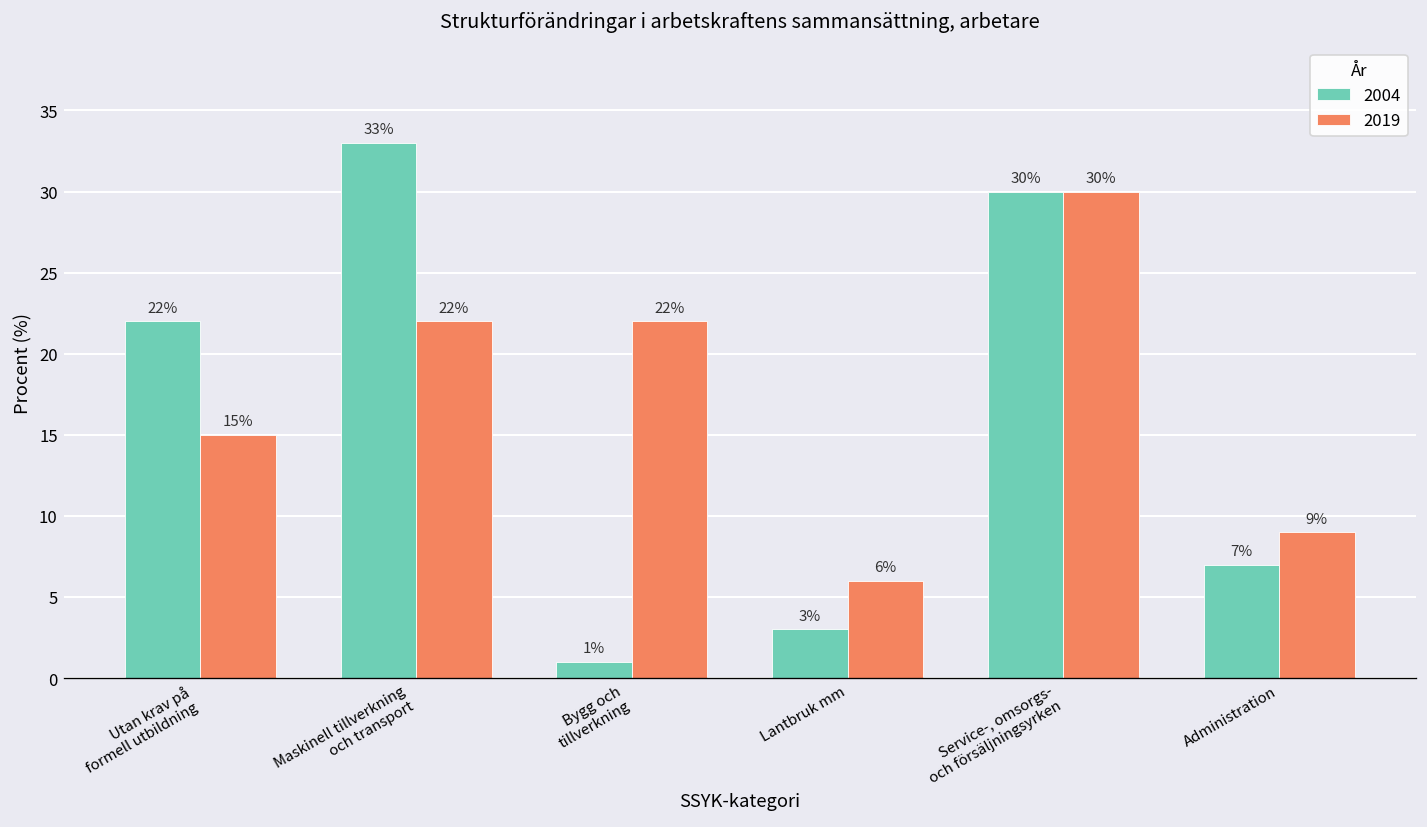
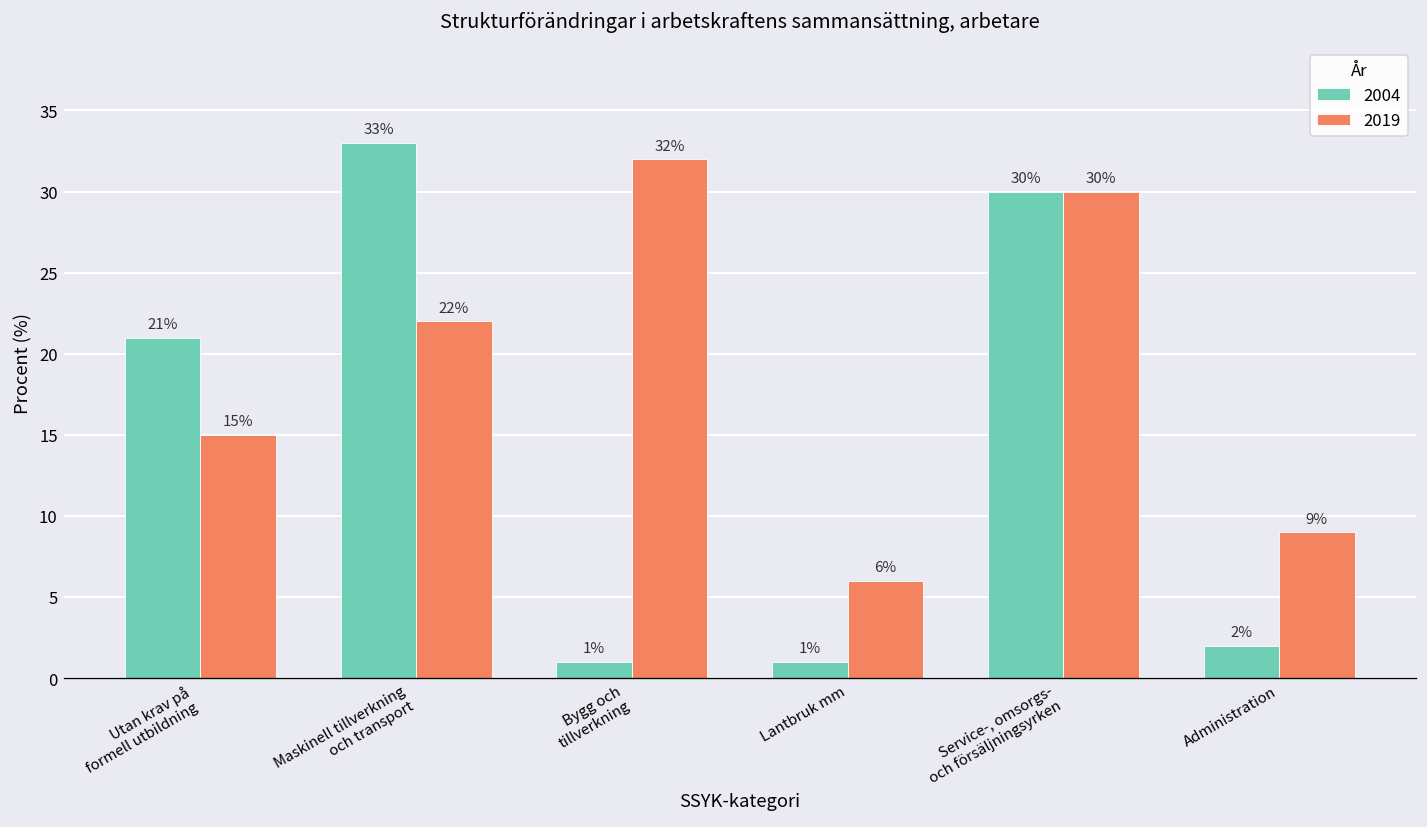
2004, Utan krav på formell utbildning: 22% -> 21%
2019, Bygg och tillverkning: 22% -> 32%
2004, Lantbruk mm: 3% -> 1%
2004, Administration: 7% -> 2%
